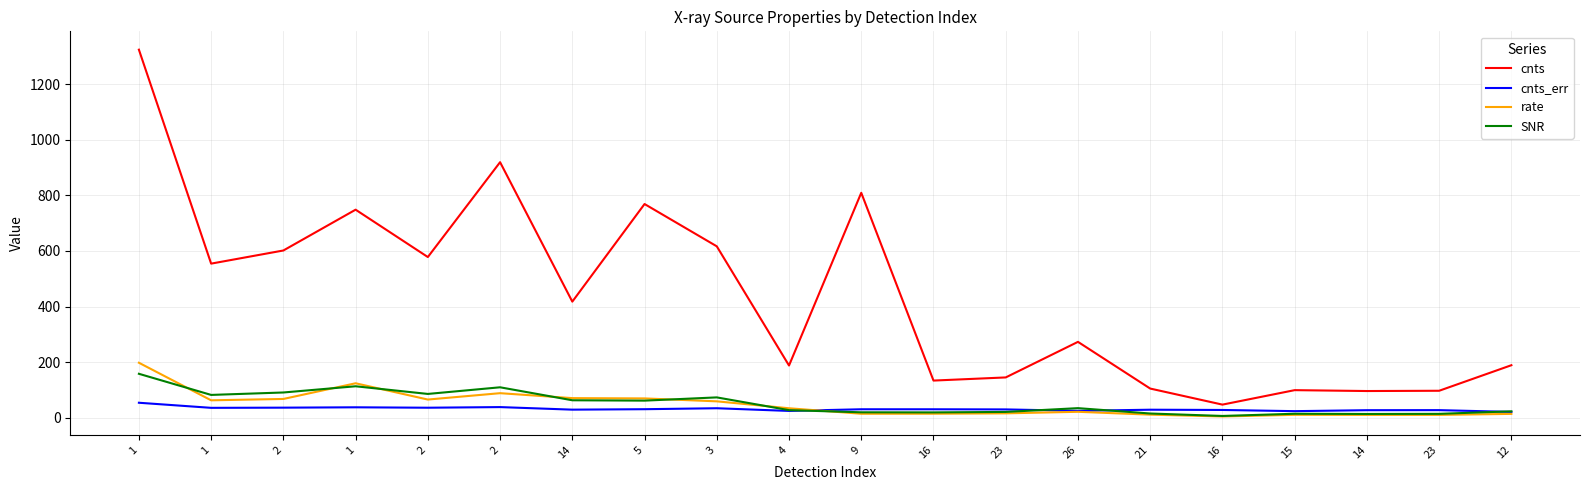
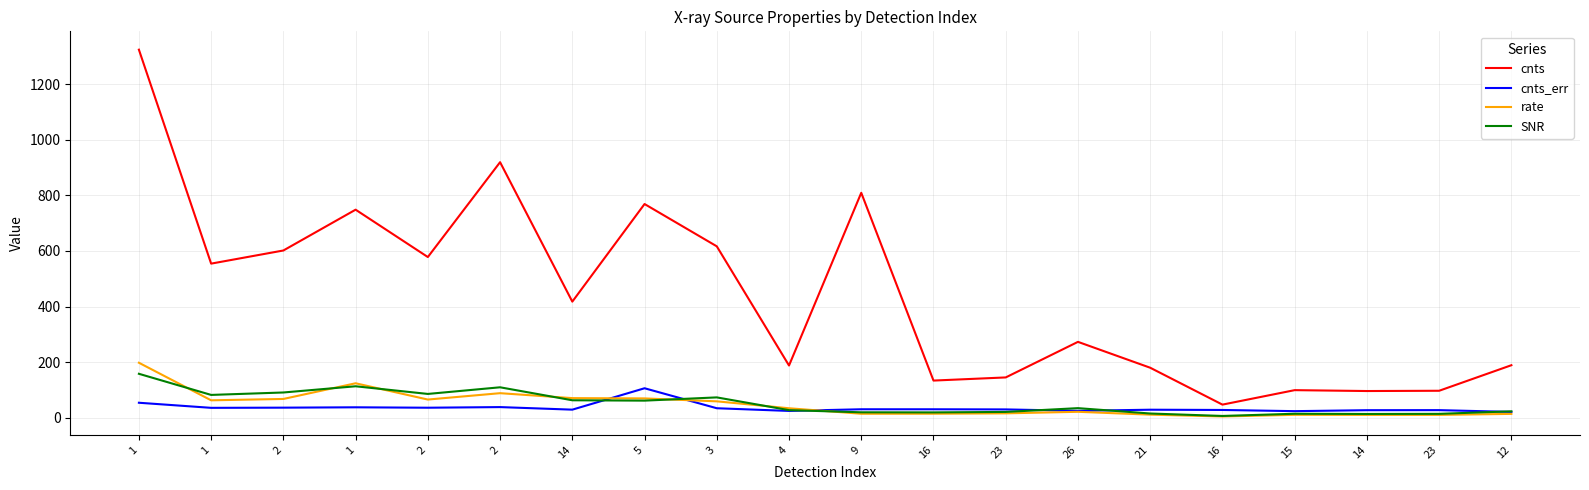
cnts_err, 5: 30 -> 110
cnts, 21: 110 -> 180
